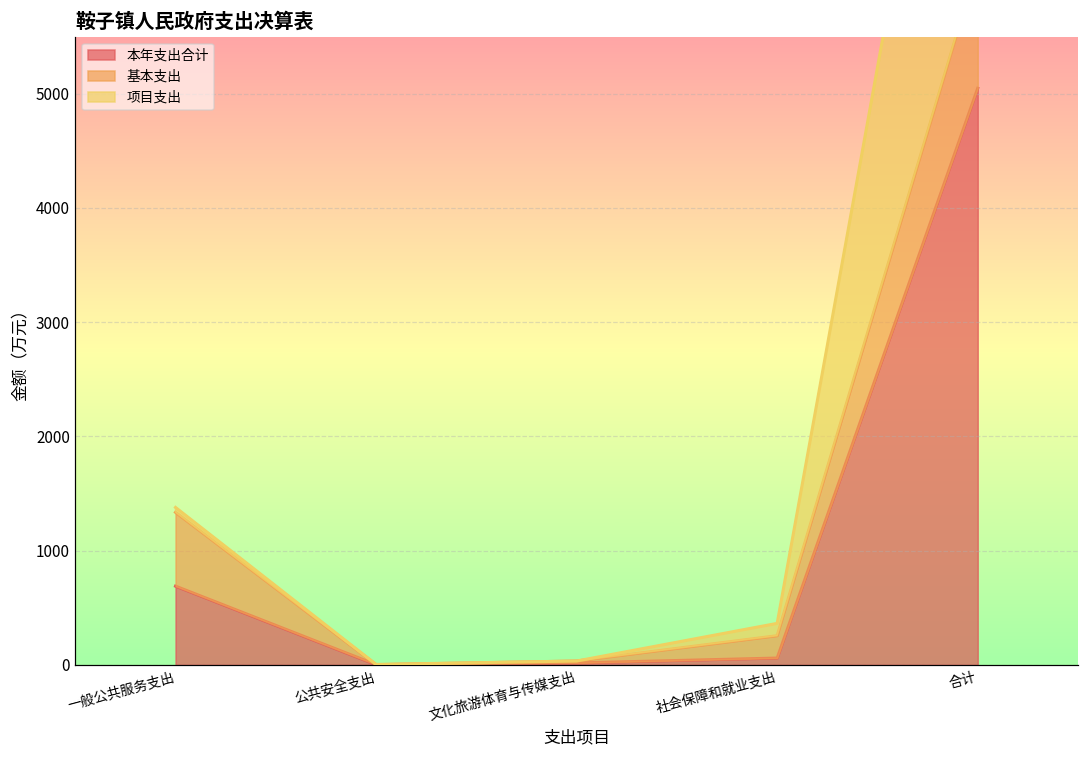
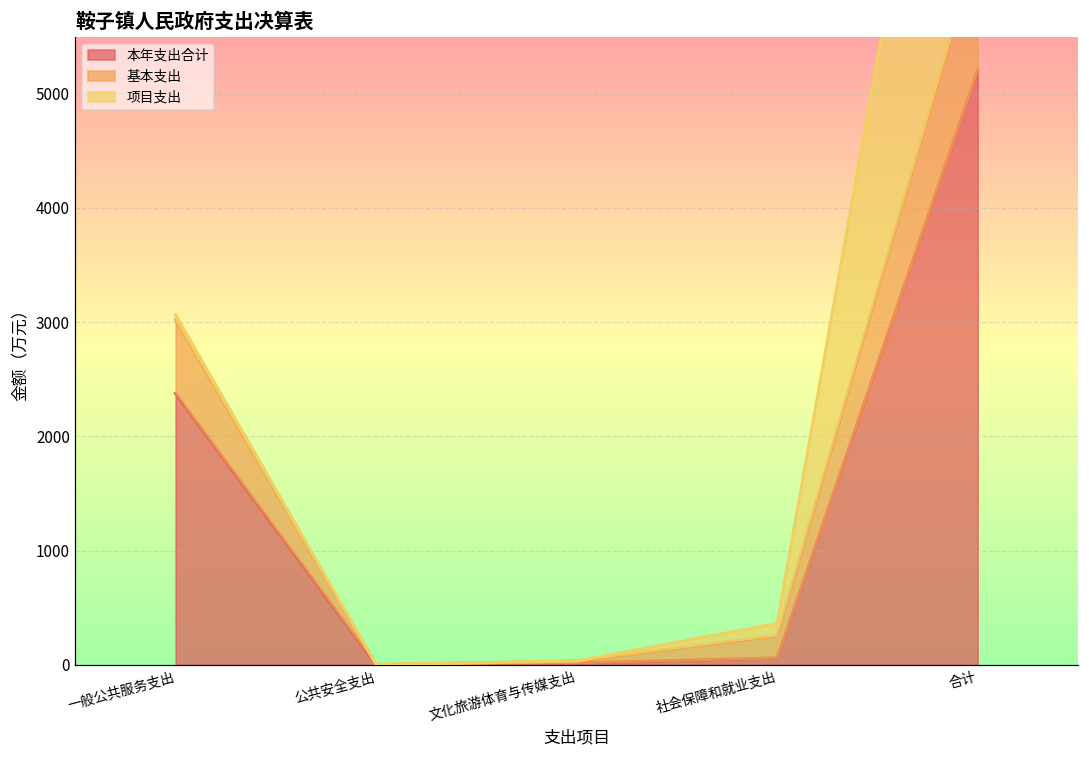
本年支出合计, 一般公共服务支出: 690 -> 2380
本年支出合计, 合计: 5050 -> 5210
